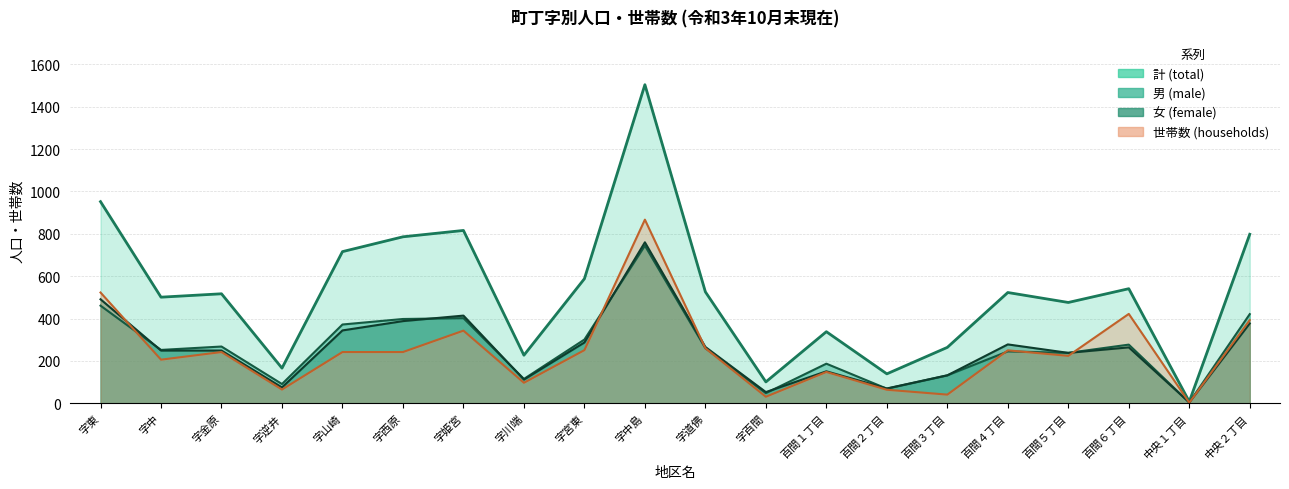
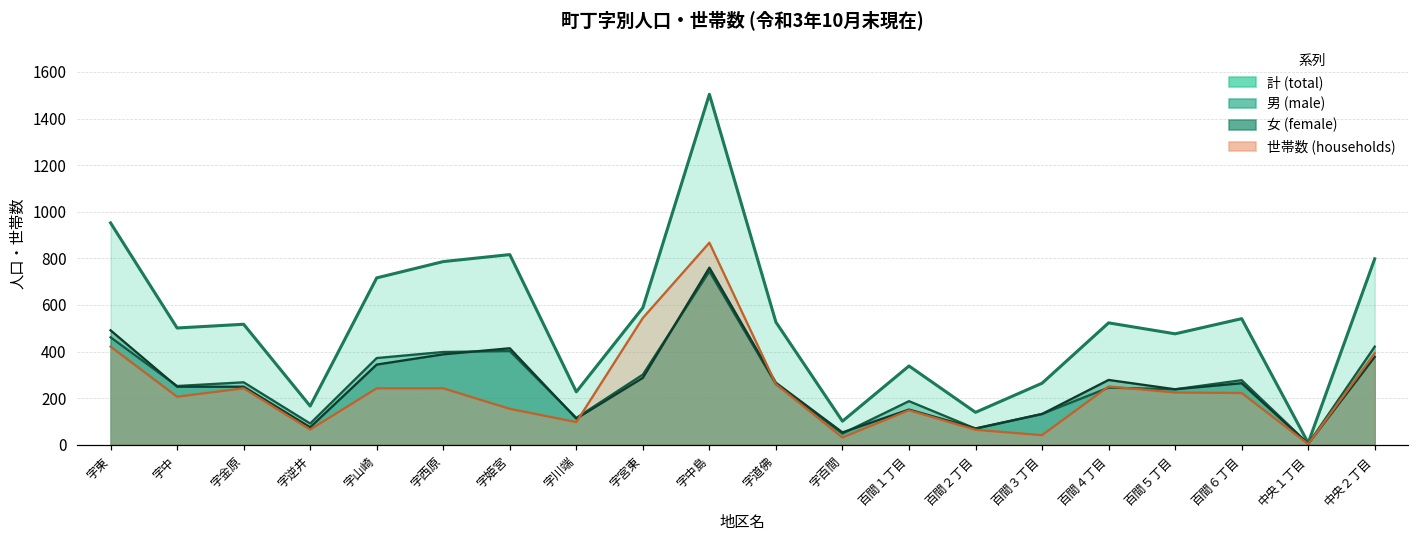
世帯数 (households), 字東: 520 -> 420
世帯数 (households), 字姫宮: 340 -> 150
世帯数 (households), 字宮東: 250 -> 540
世帯数 (households), 百間６丁目: 420 -> 220
